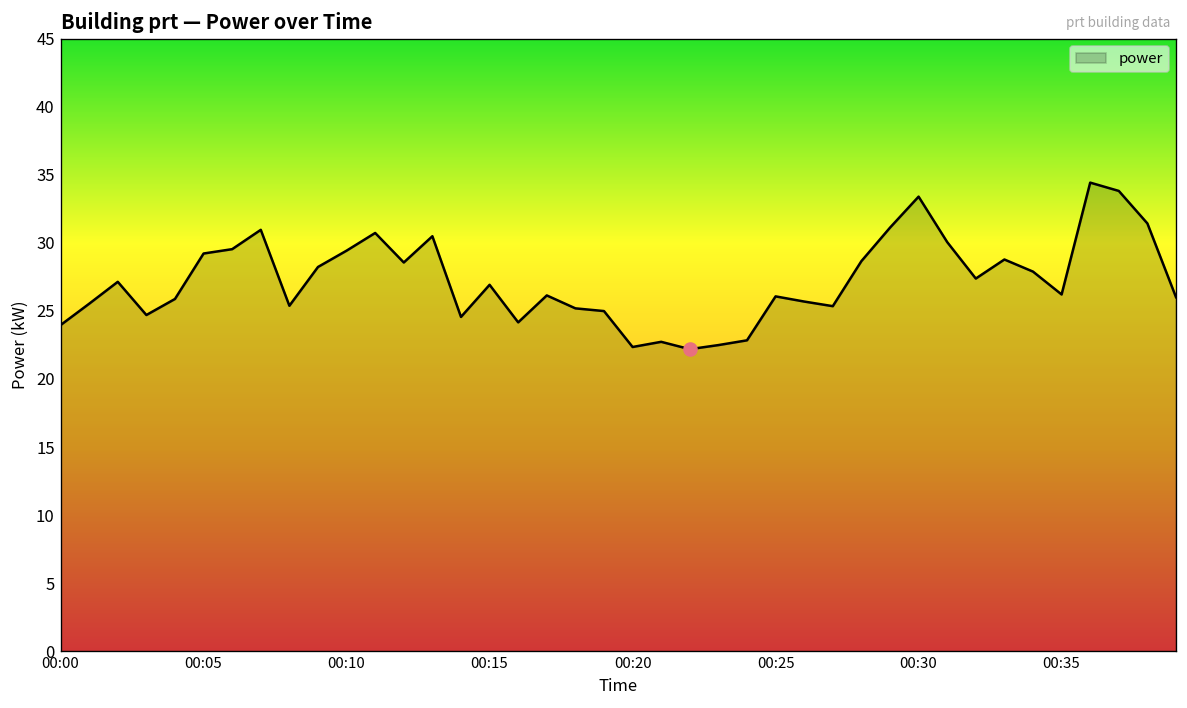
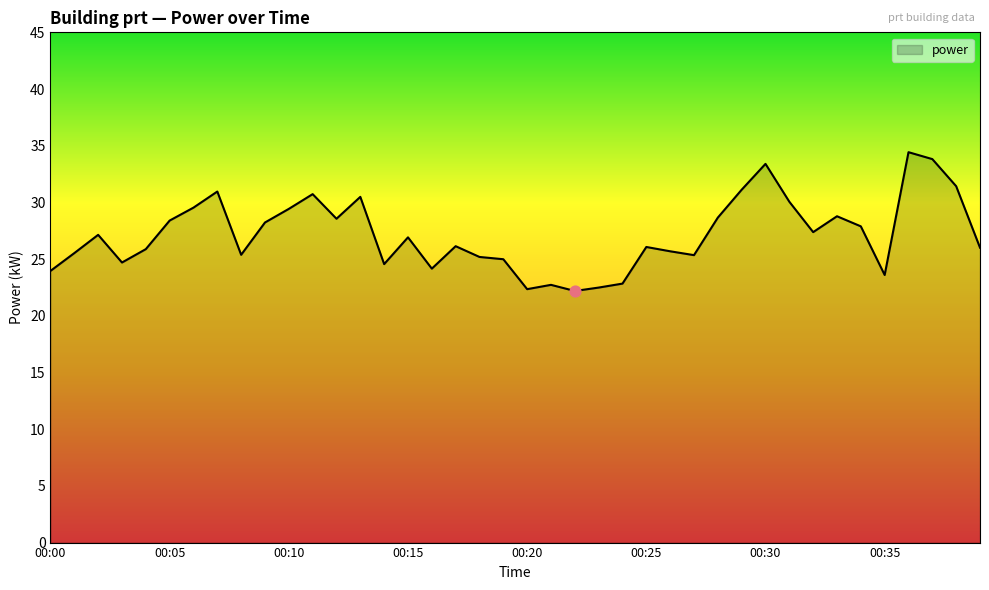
power, 00:05: 29.2 -> 28.4
power, 00:35: 26.2 -> 23.6
